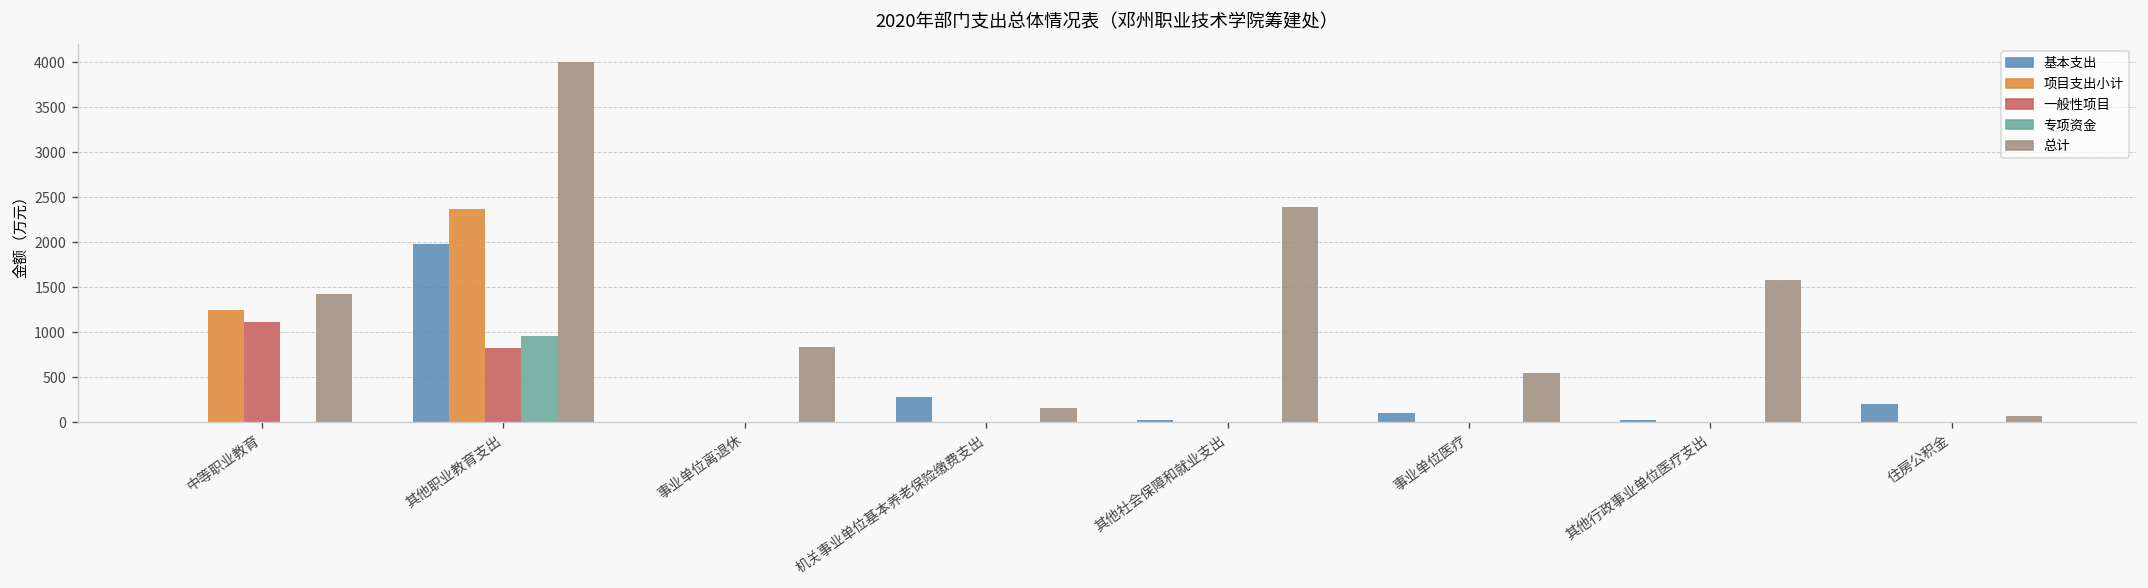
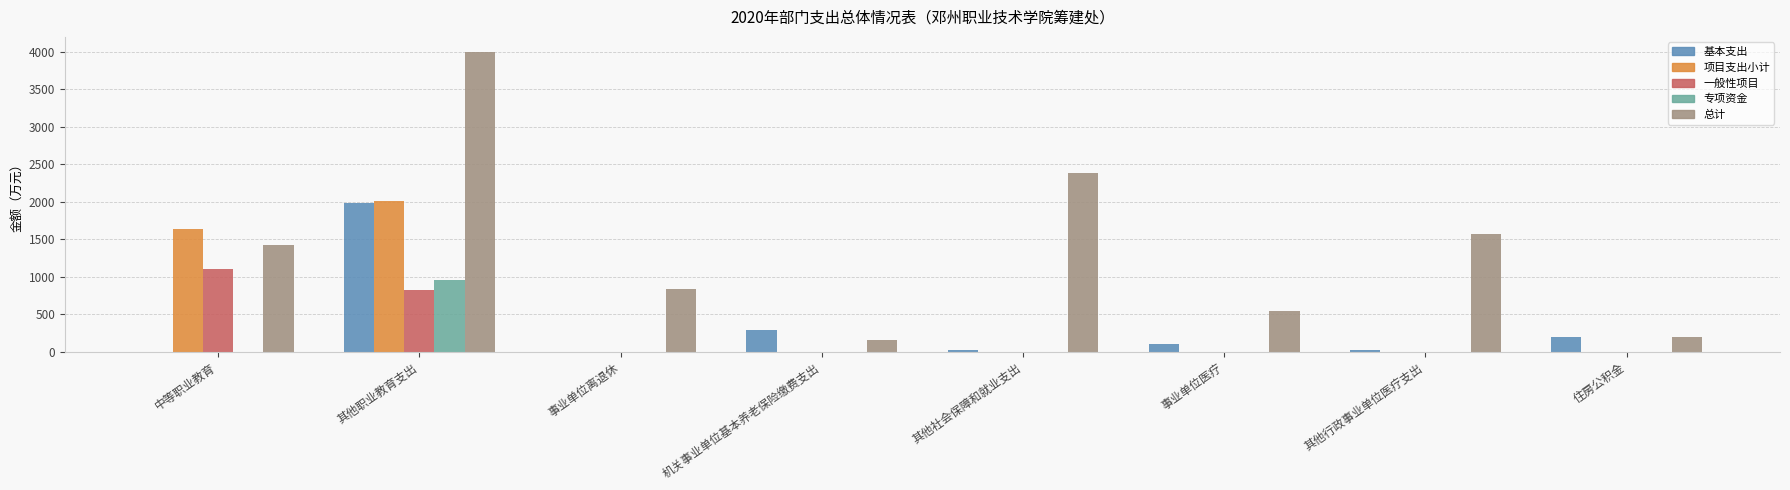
项目支出小计, 中等职业教育: 1300 -> 1600
项目支出小计, 其他职业教育支出: 2400 -> 2000
总计, 住房公积金: 100 -> 200
